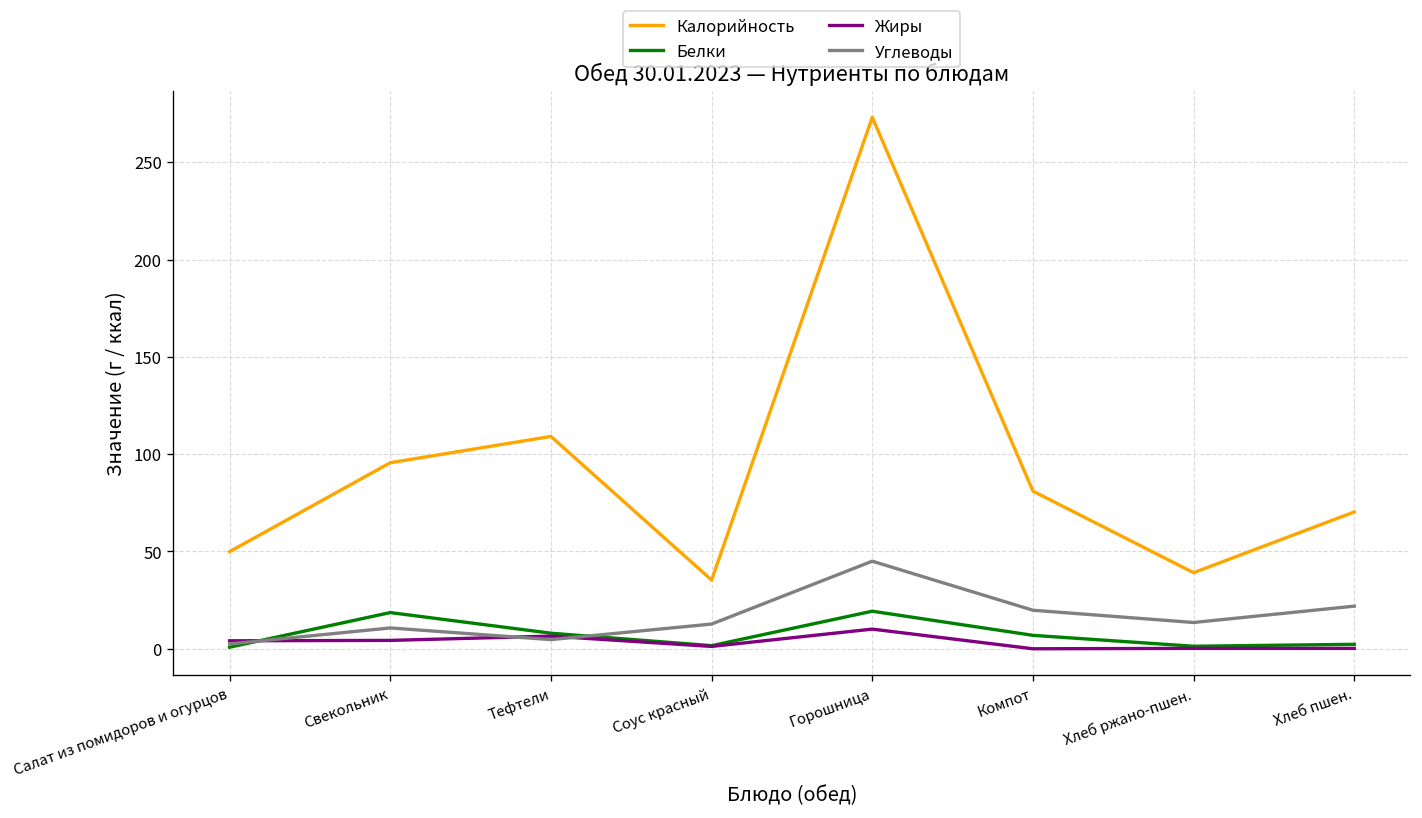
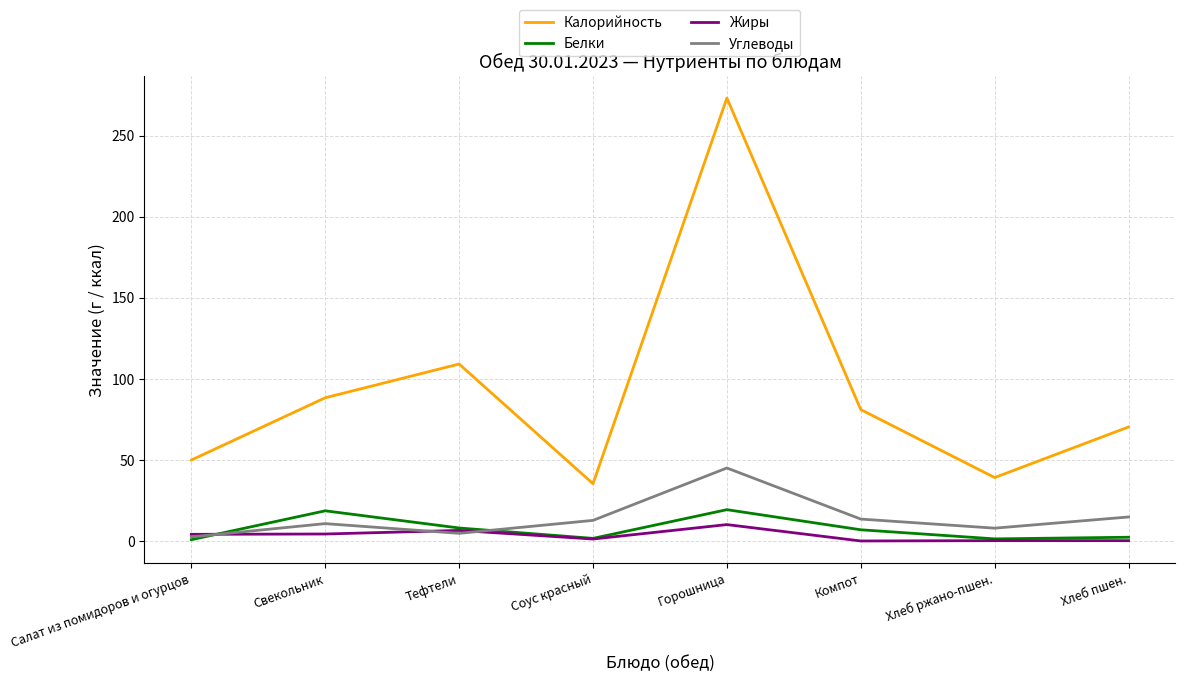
Калорийность, Свекольник: 96 -> 88
Углеводы, Компот: 20 -> 14
Углеводы, Хлеб ржано-пшен.: 14 -> 8
Углеводы, Хлеб пшен.: 22 -> 15
